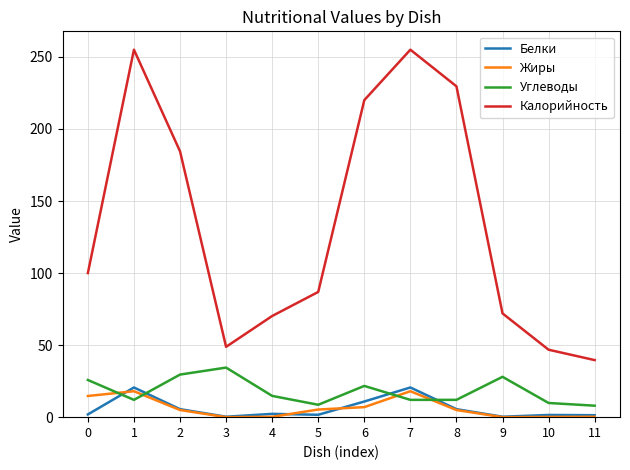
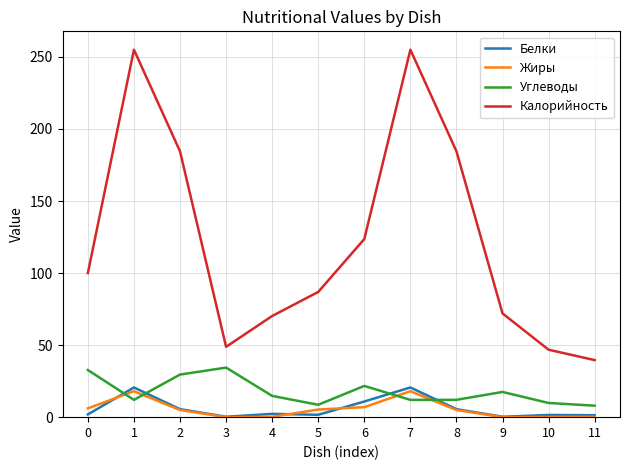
Жиры, 0: 15 -> 6
Углеводы, 0: 26 -> 33
Калорийность, 6: 220 -> 124
Калорийность, 8: 230 -> 185
Углеводы, 9: 28 -> 18
